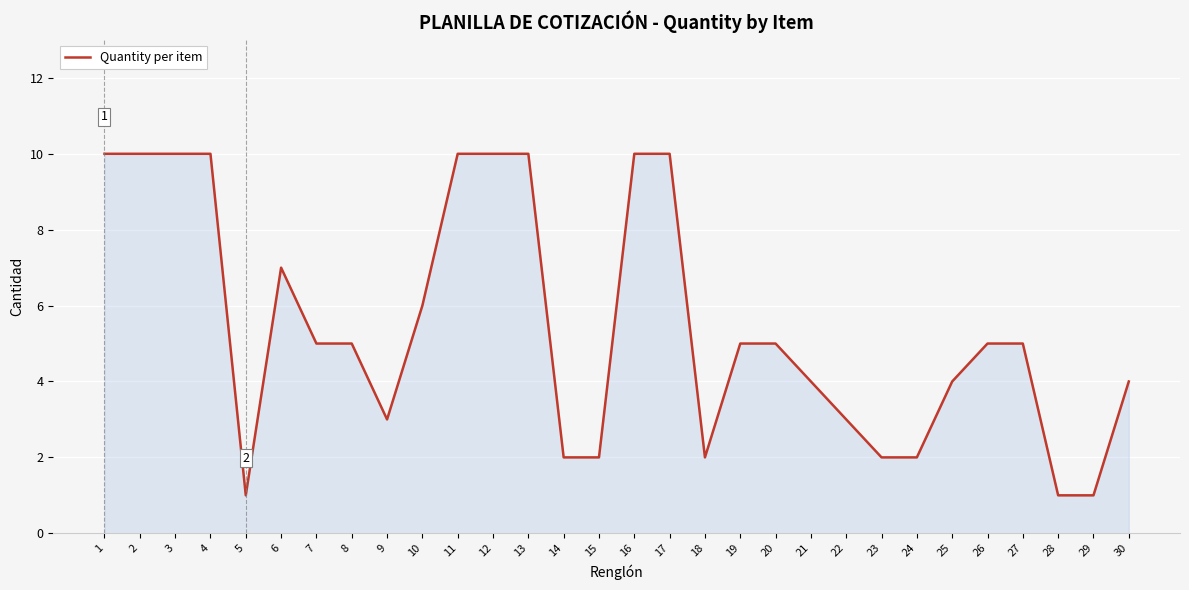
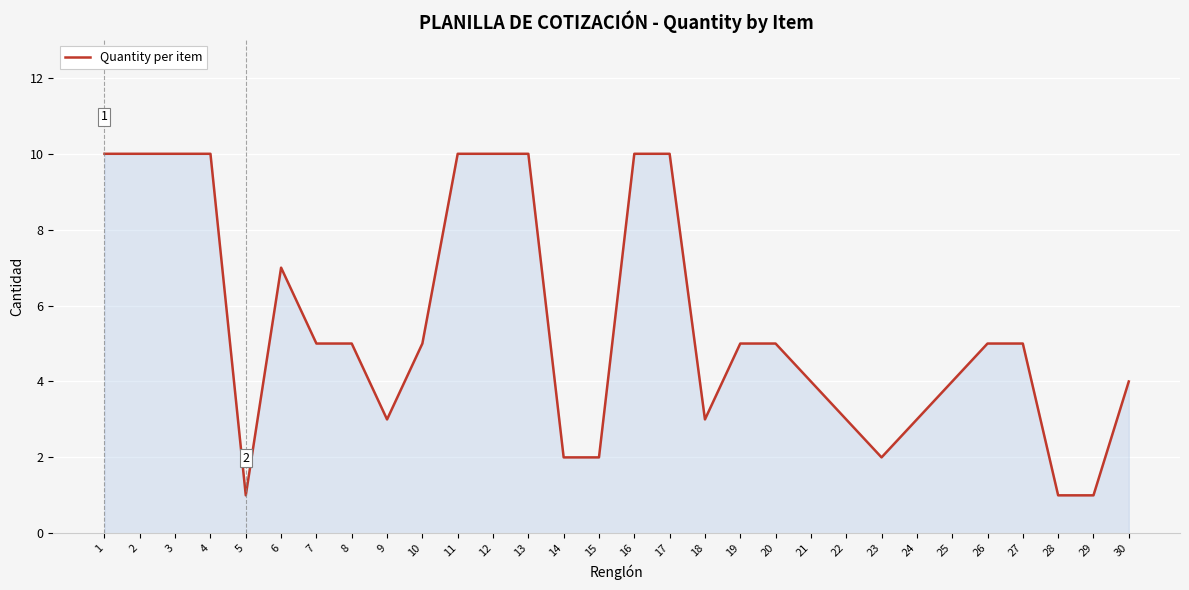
10: 6 -> 5
18: 2 -> 3
24: 2 -> 3
